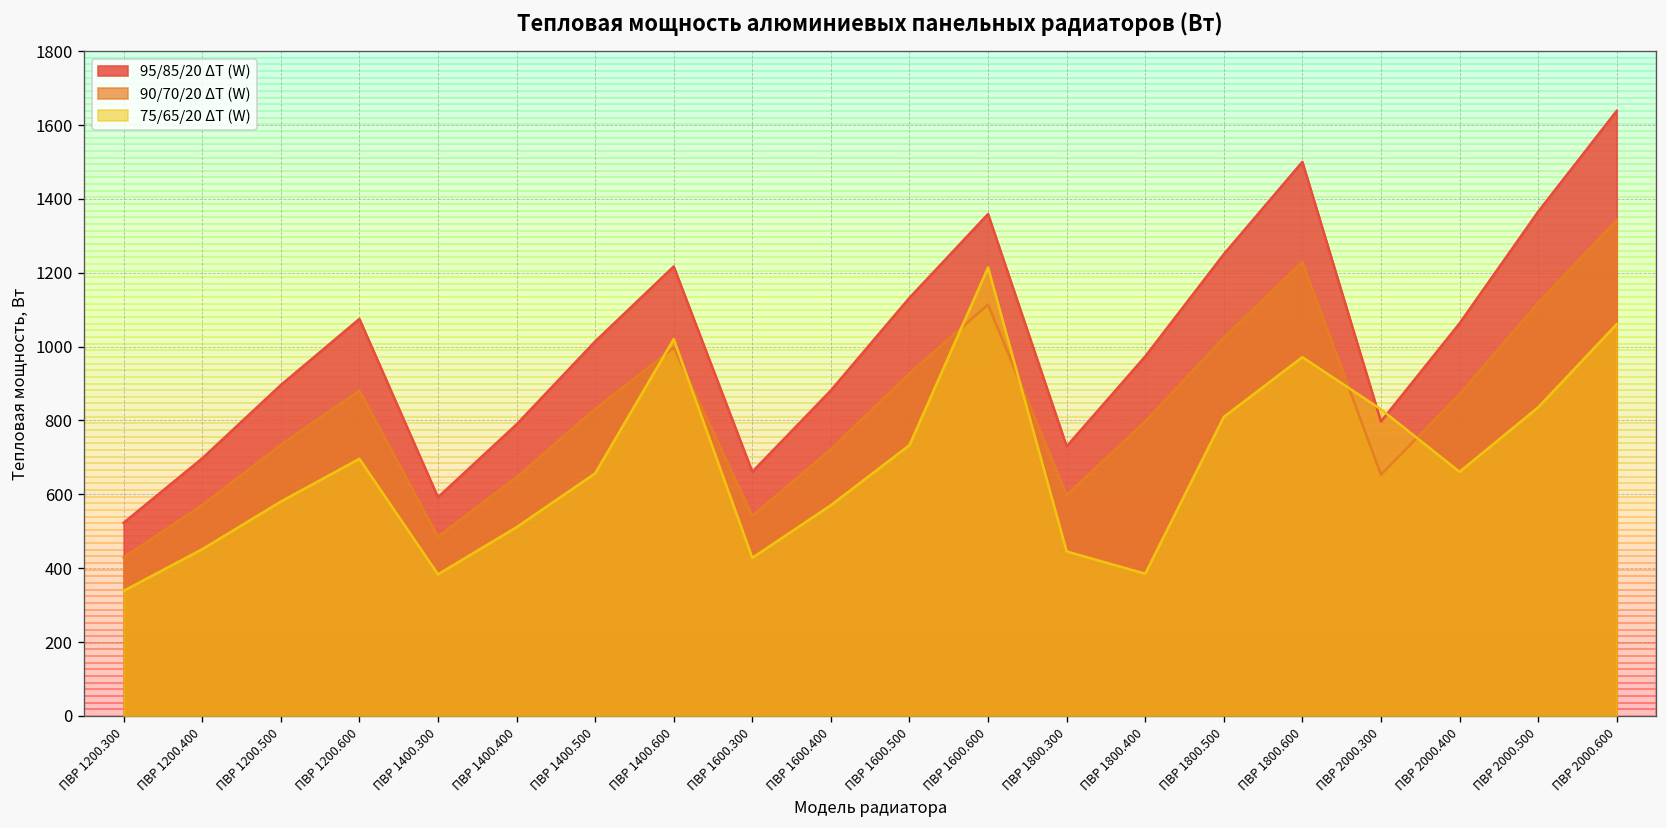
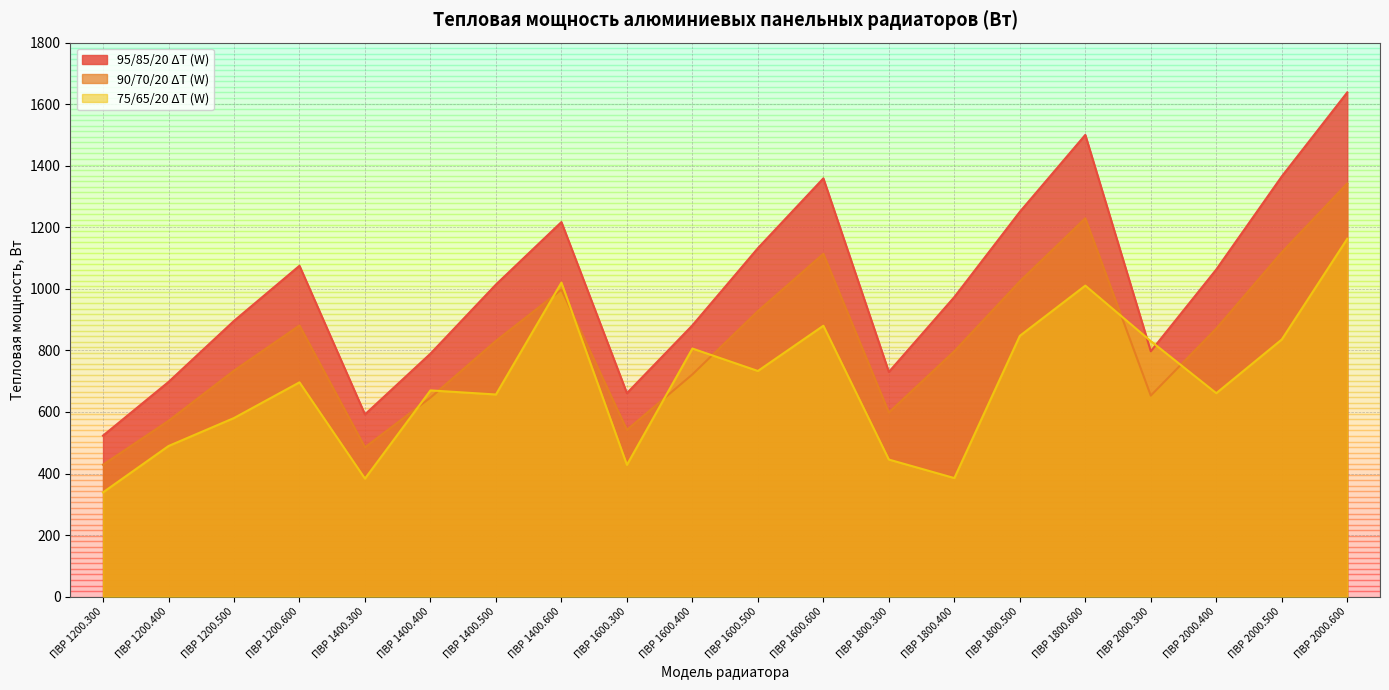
75/65/20 ΔT (W), ПВР 1200.400: 450 -> 490
75/65/20 ΔT (W), ПВР 1400.400: 510 -> 670
75/65/20 ΔT (W), ПВР 1600.400: 570 -> 810
75/65/20 ΔT (W), ПВР 1600.600: 1210 -> 880
75/65/20 ΔT (W), ПВР 1800.500: 810 -> 850
75/65/20 ΔT (W), ПВР 1800.600: 970 -> 1010
75/65/20 ΔT (W), ПВР 2000.600: 1060 -> 1160
